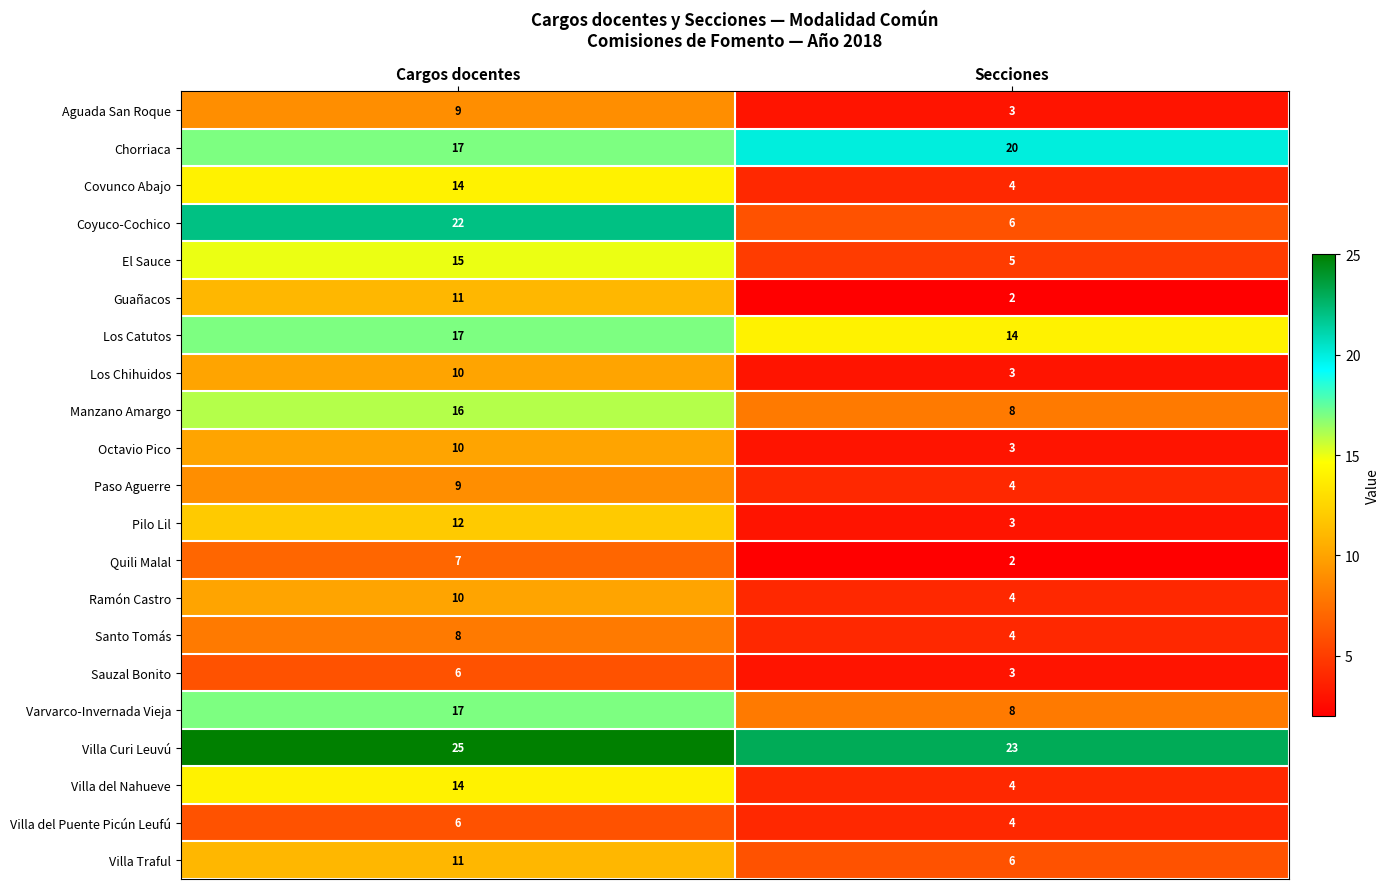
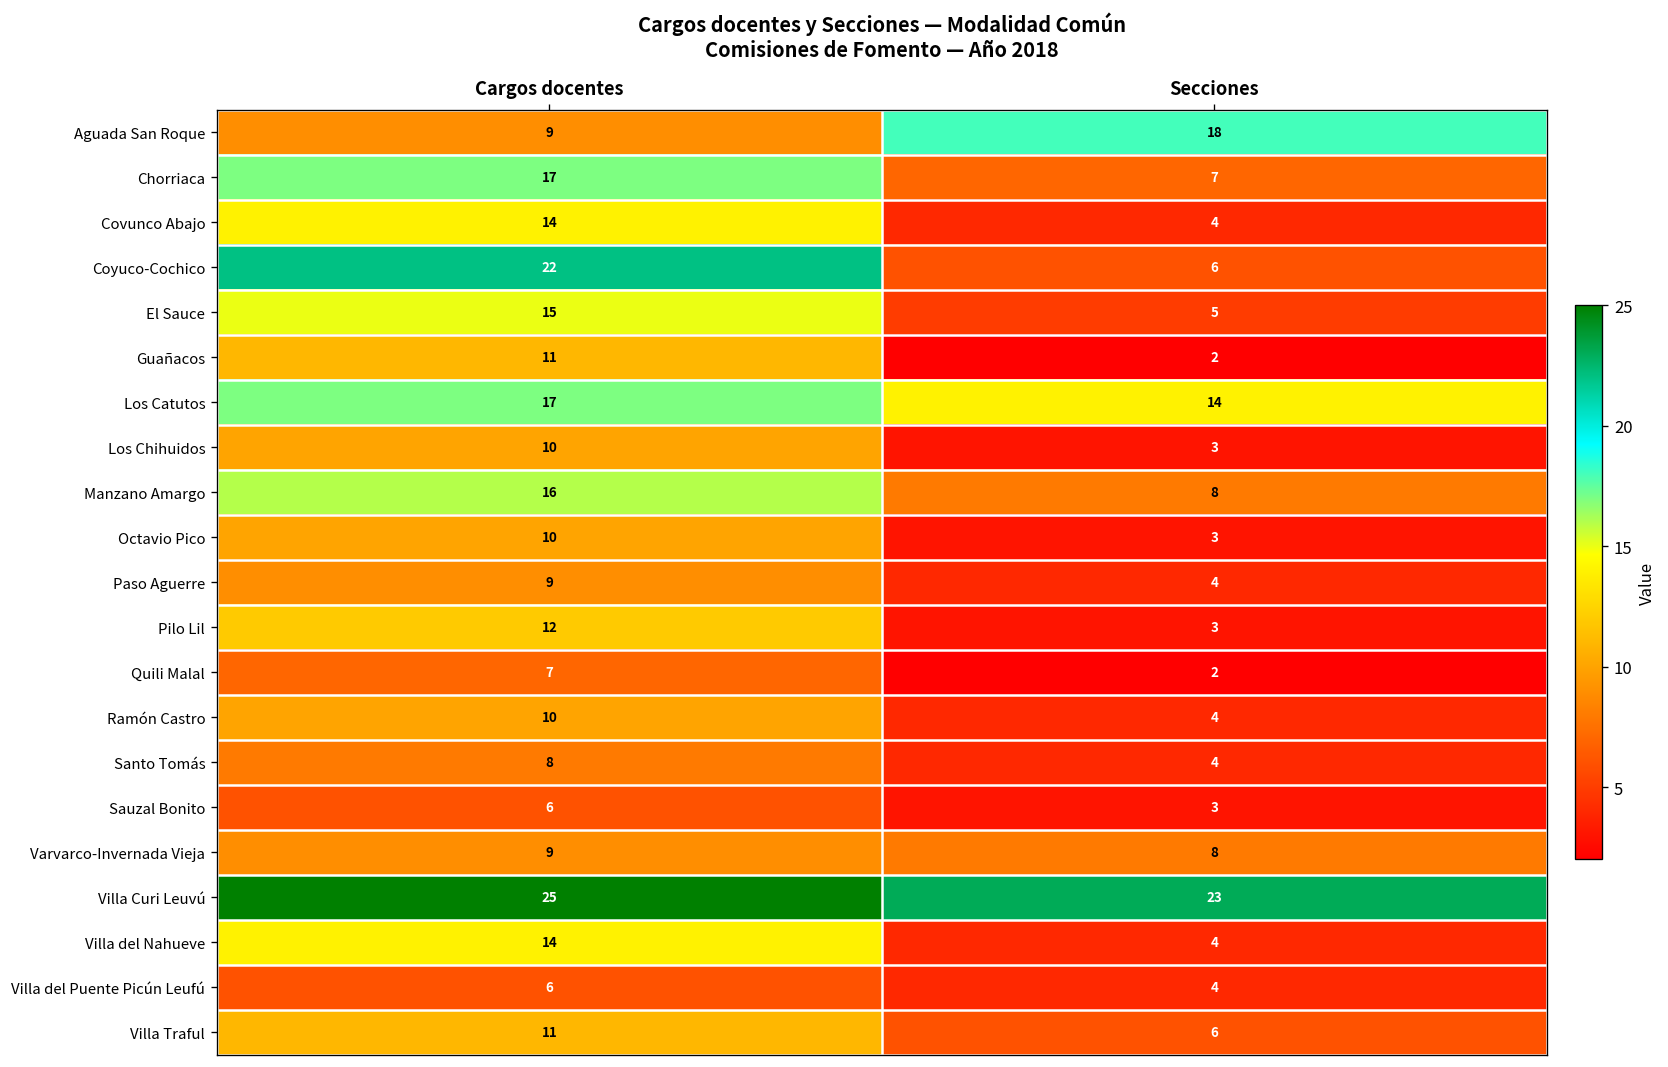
Aguada San Roque, Secciones: 3 -> 18
Chorriaca, Secciones: 20 -> 7
Varvarco-Invernada Vieja, Cargos docentes: 17 -> 9
